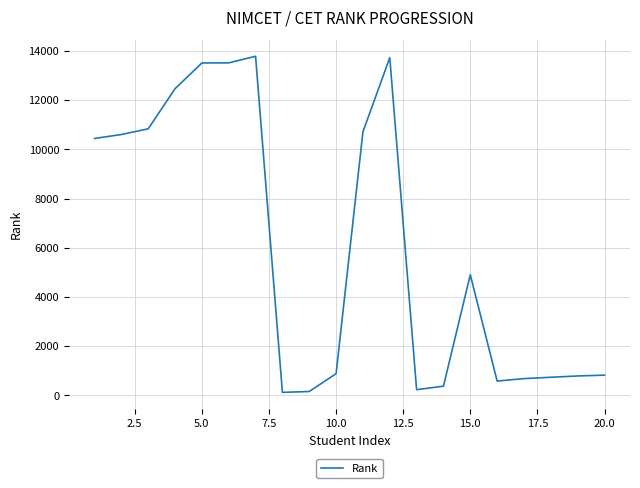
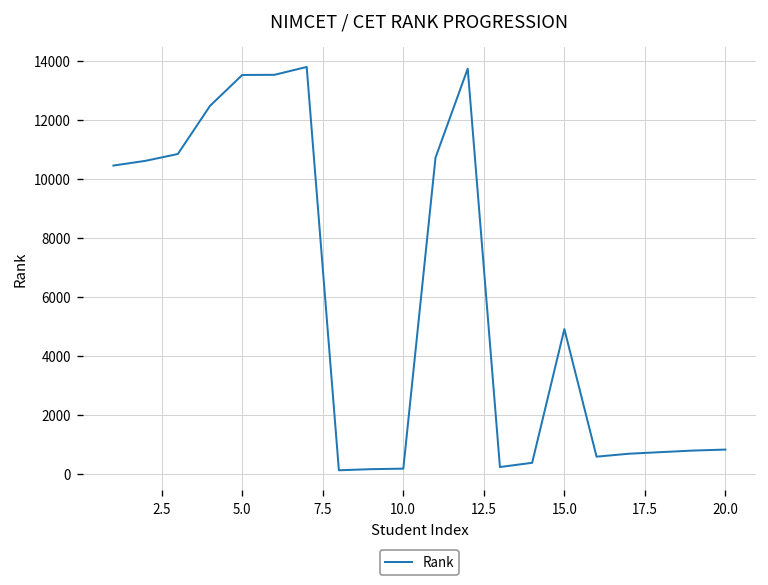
10.0: 900 -> 200
